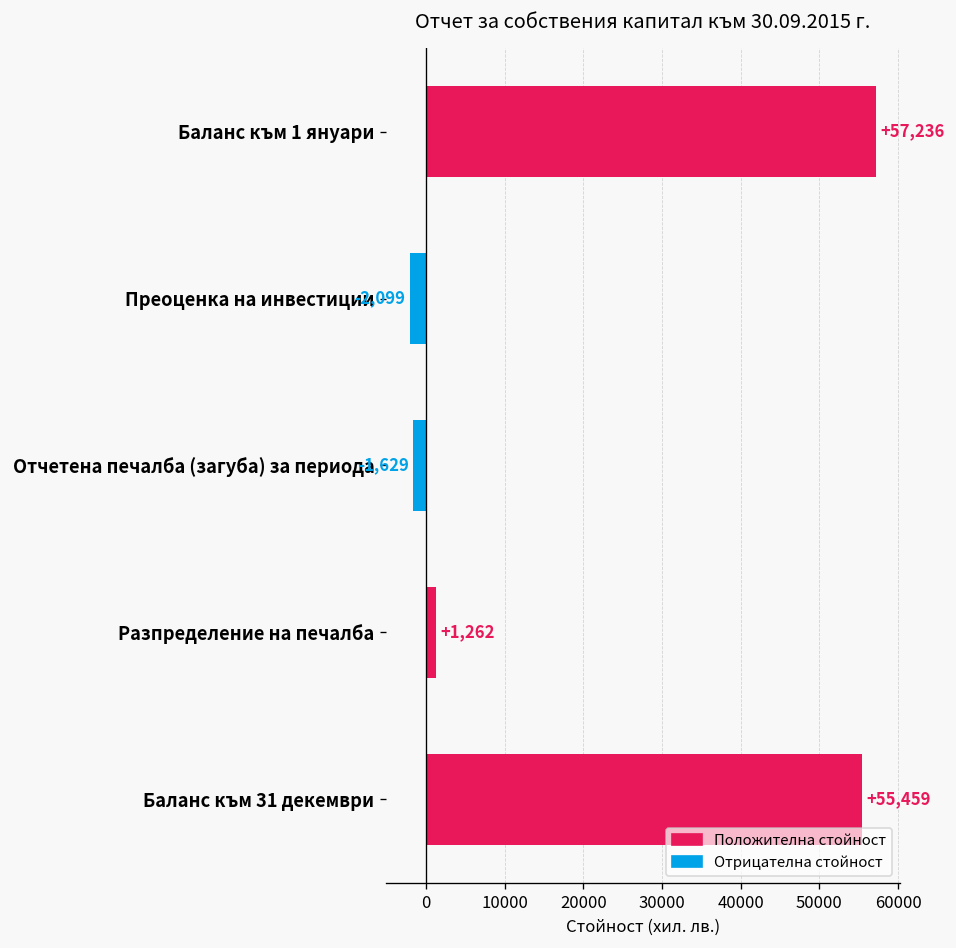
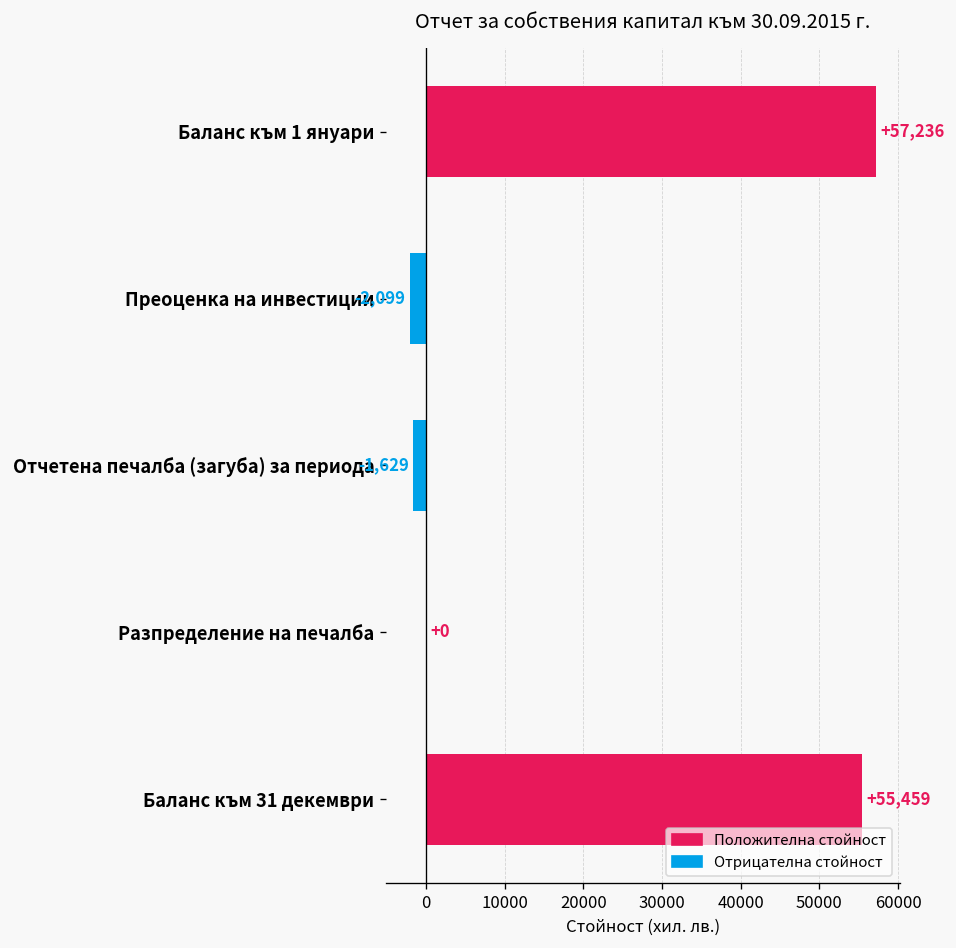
Разпределение на печалба: +1,262 -> +0
